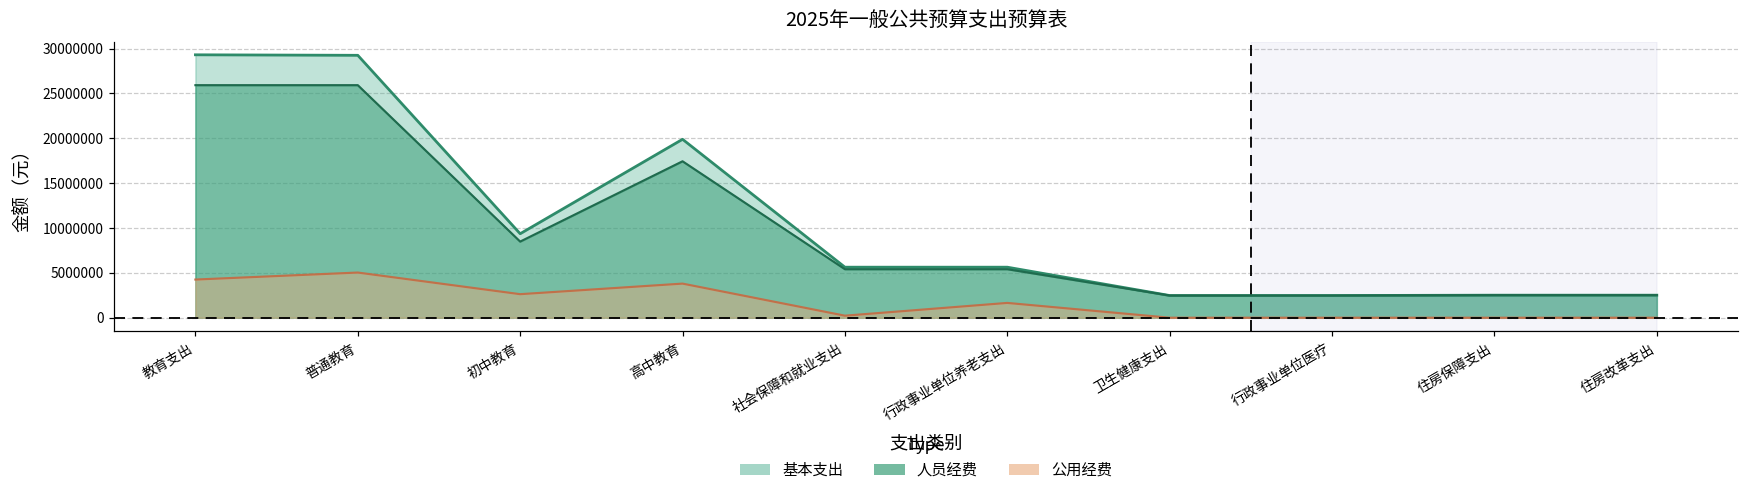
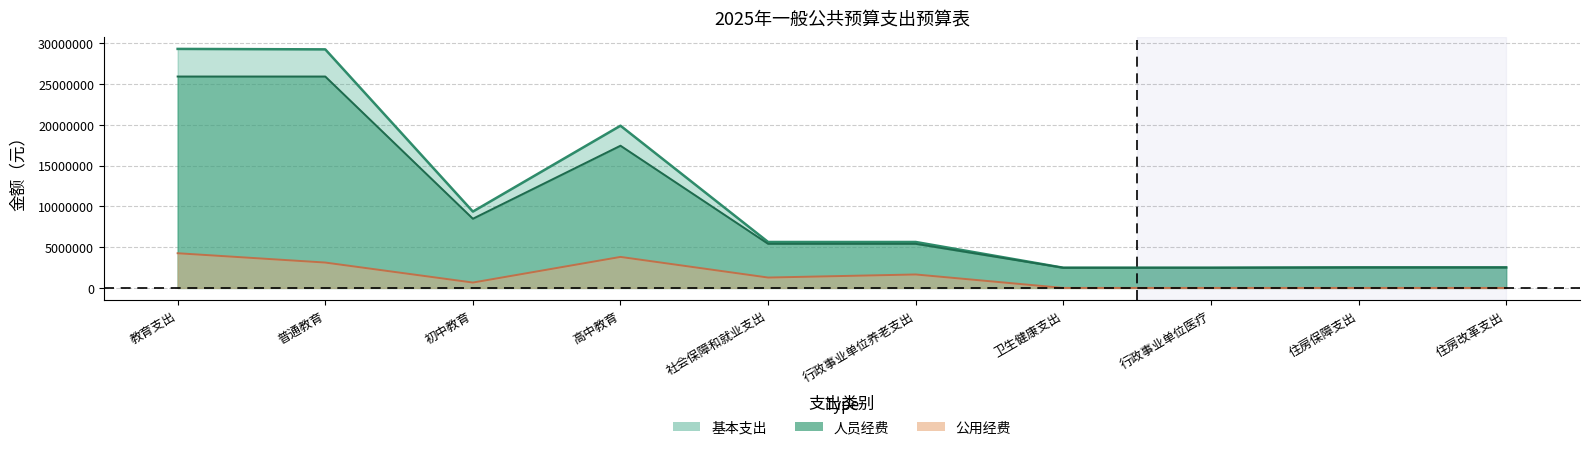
公用经费, 普通教育: 5000000 -> 3000000
公用经费, 初中教育: 3000000 -> 1000000
公用经费, 社会保障和就业支出: 0 -> 1000000
